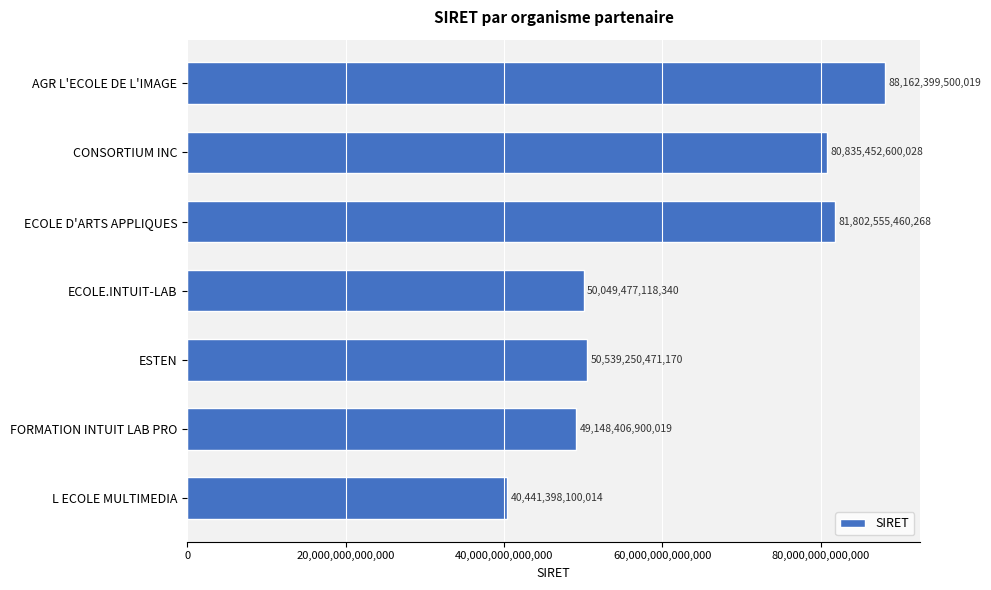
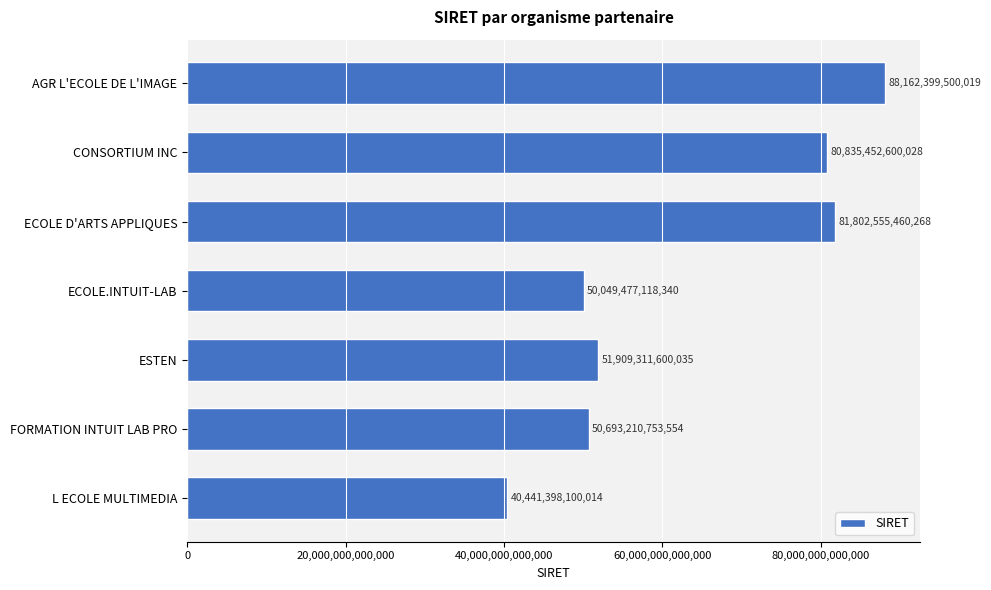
ESTEN: 50,539,250,471,170 -> 51,909,311,600,035
FORMATION INTUIT LAB PRO: 49,148,406,900,019 -> 50,693,210,753,554
